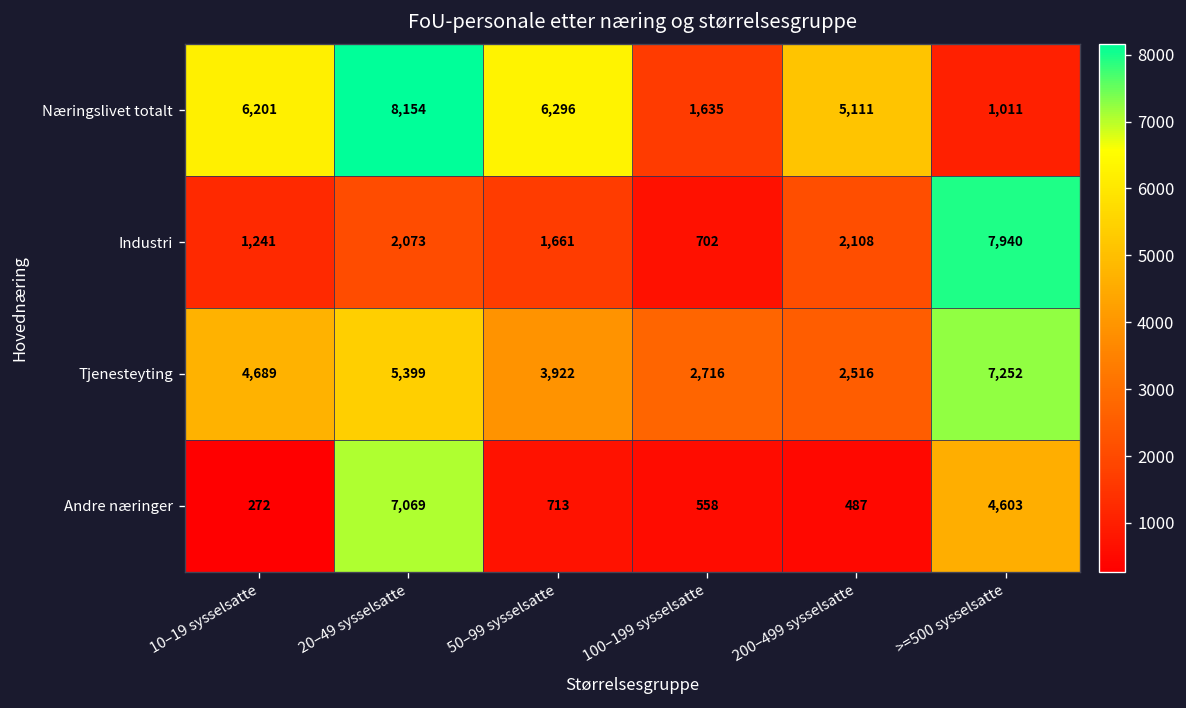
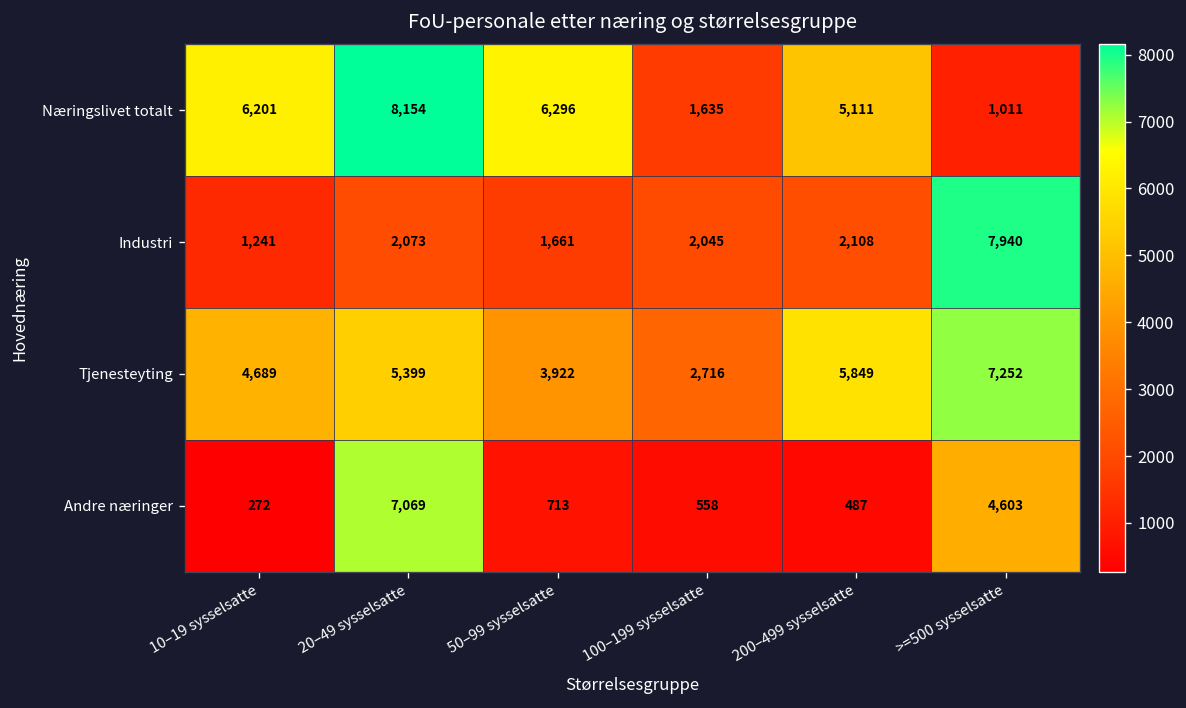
Industri, 100–199 sysselsatte: 702 -> 2,045
Tjenesteyting, 200–499 sysselsatte: 2,516 -> 5,849
